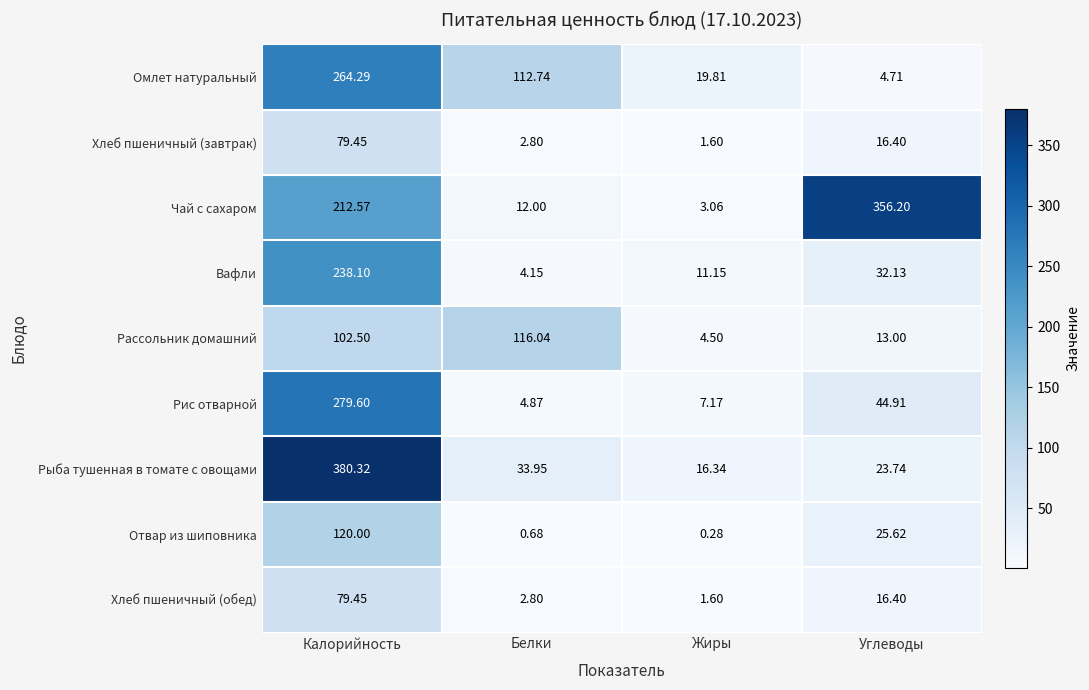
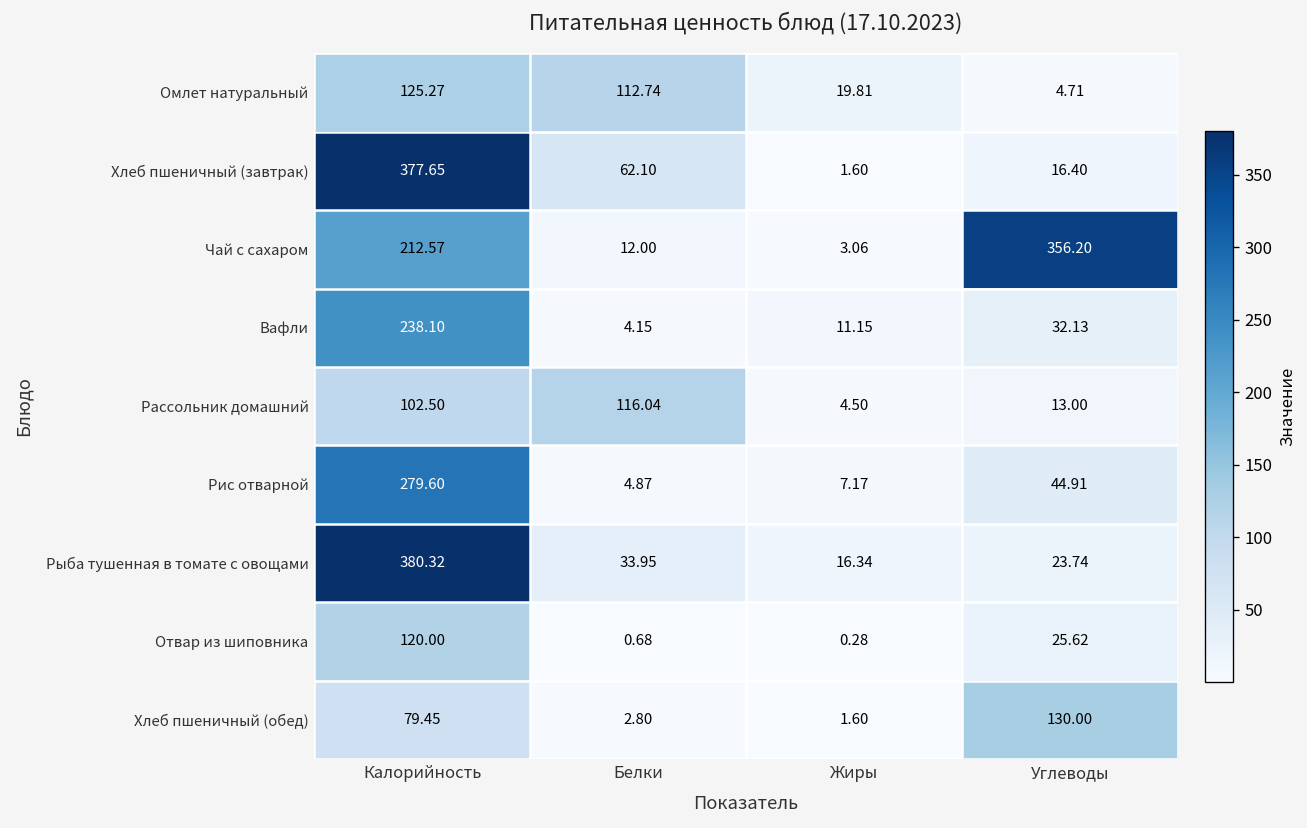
Омлет натуральный, Калорийность: 264.29 -> 125.27
Хлеб пшеничный (завтрак), Калорийность: 79.45 -> 377.65
Хлеб пшеничный (завтрак), Белки: 2.80 -> 62.10
Хлеб пшеничный (обед), Углеводы: 16.40 -> 130.00
